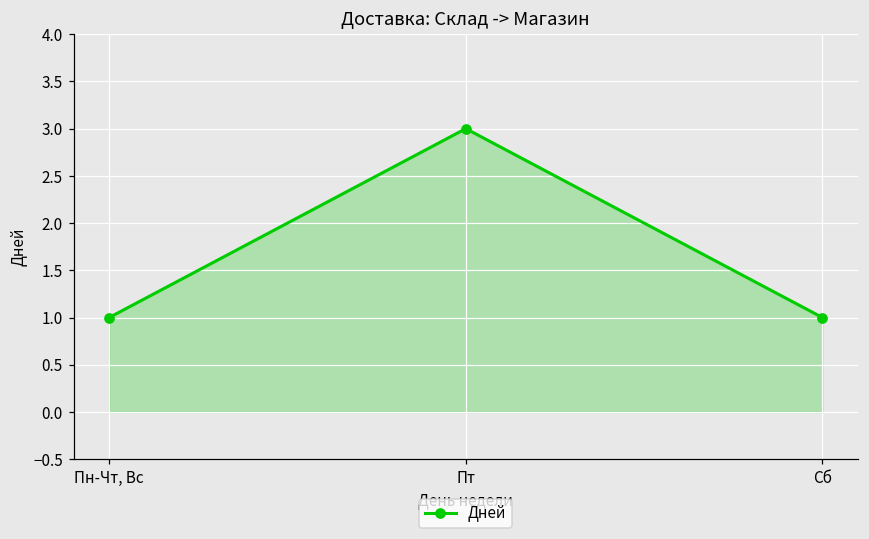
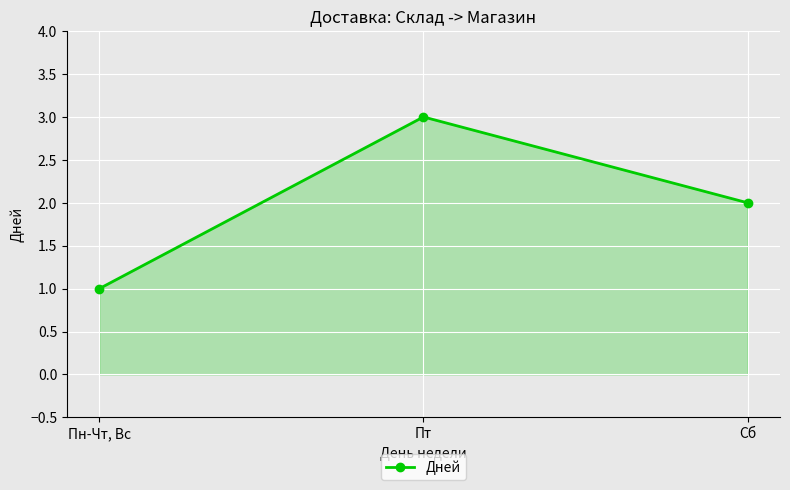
Сб: 1 -> 2
